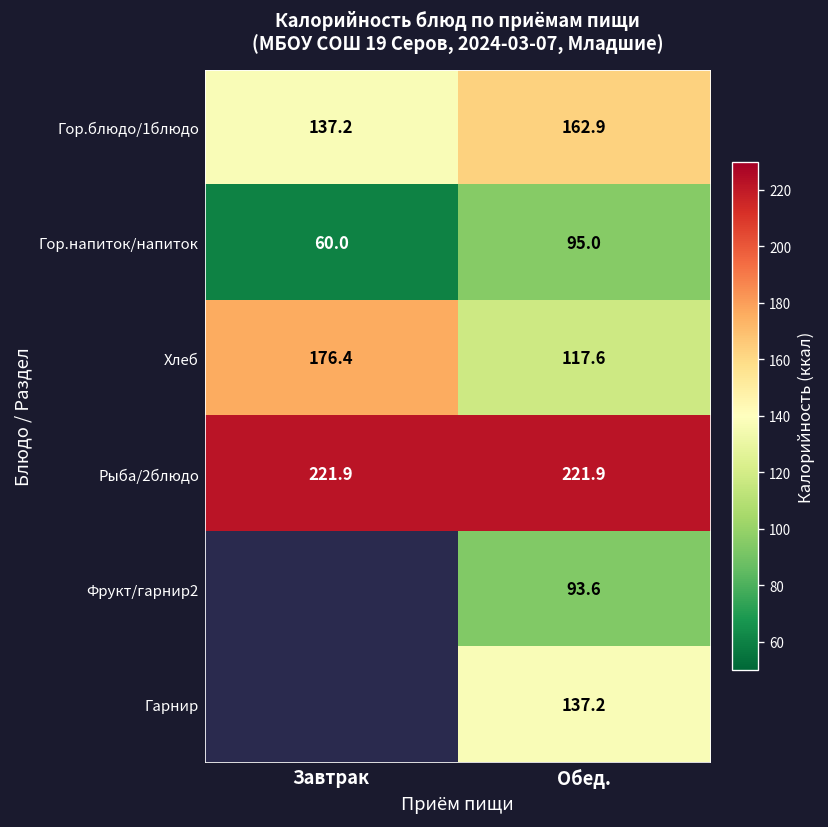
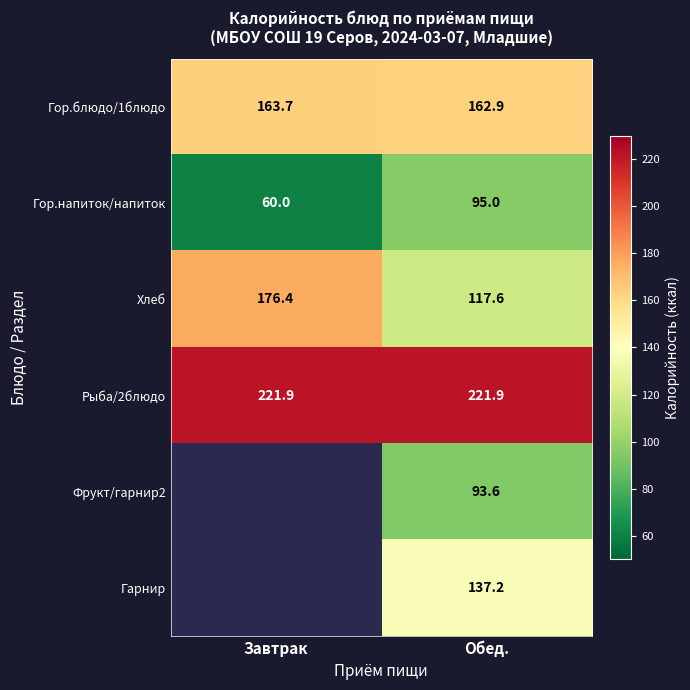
Гор.блюдо/1блюдо, Завтрак: 137.2 -> 163.7
